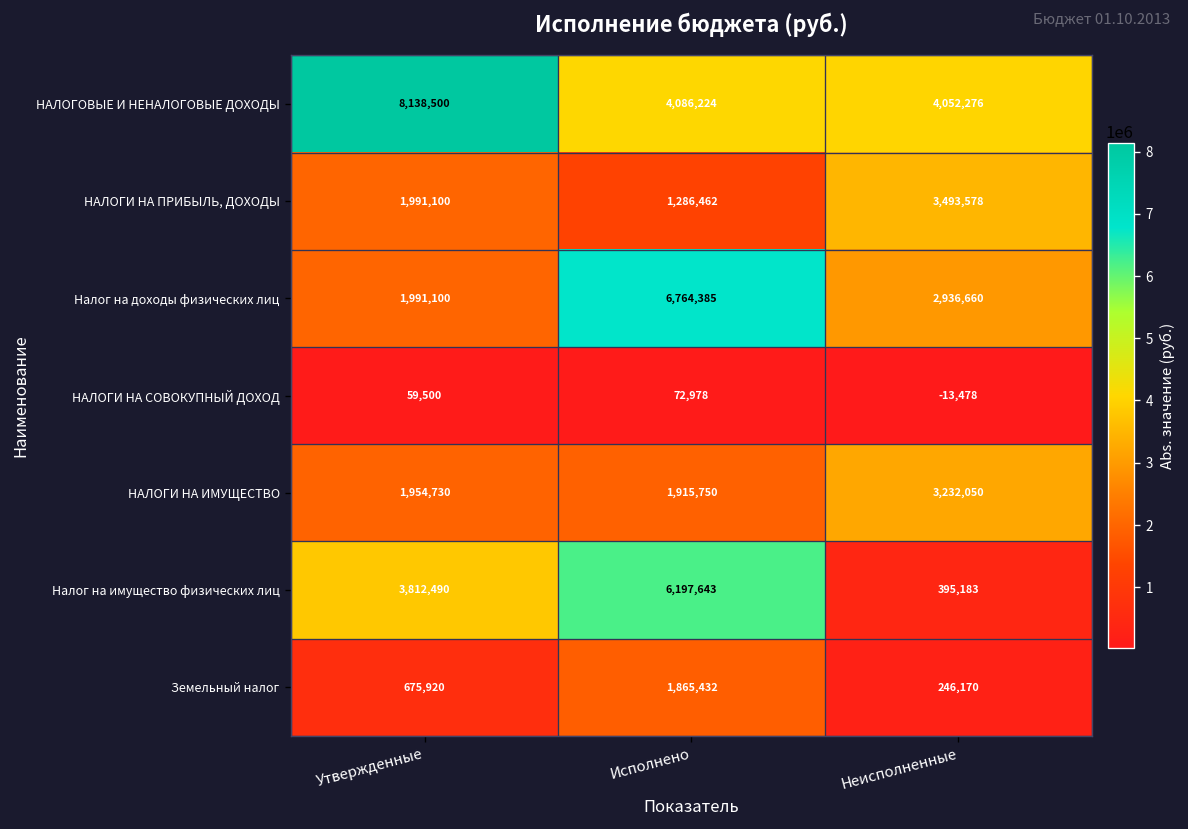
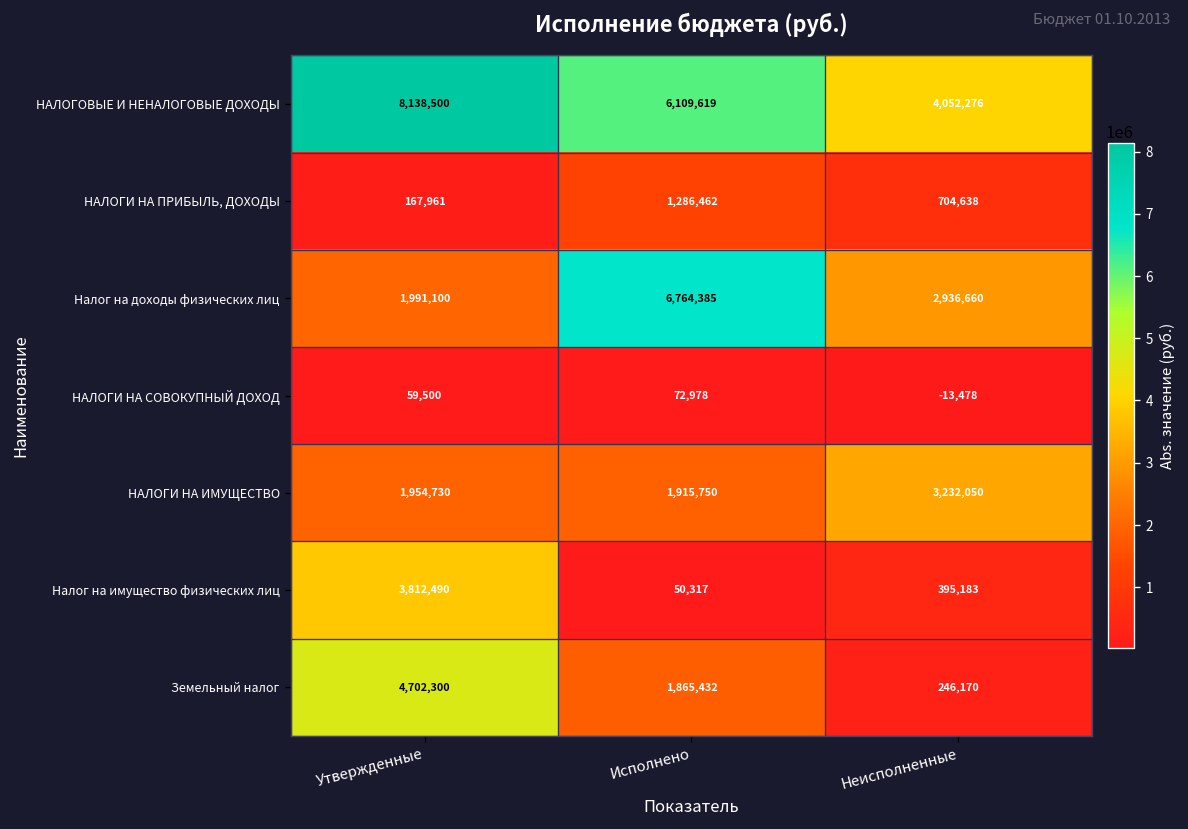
НАЛОГОВЫЕ И НЕНАЛОГОВЫЕ ДОХОДЫ, Исполнено: 4,086,224 -> 6,109,619
НАЛОГИ НА ПРИБЫЛЬ, ДОХОДЫ, Утвержденные: 1,991,100 -> 167,961
НАЛОГИ НА ПРИБЫЛЬ, ДОХОДЫ, Неисполненные: 3,493,578 -> 704,638
Налог на имущество физических лиц, Исполнено: 6,197,643 -> 50,317
Земельный налог, Утвержденные: 675,920 -> 4,702,300
